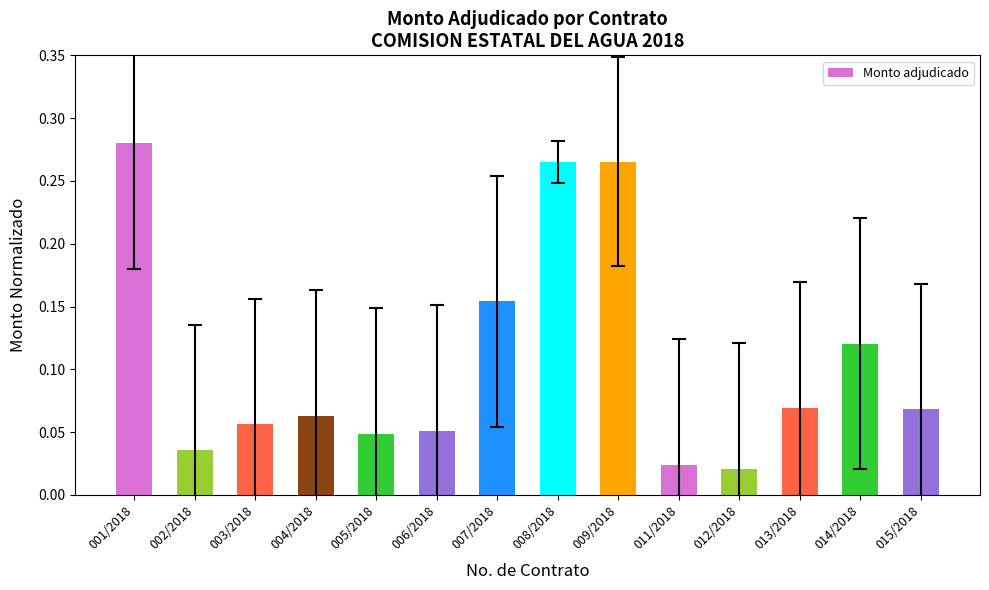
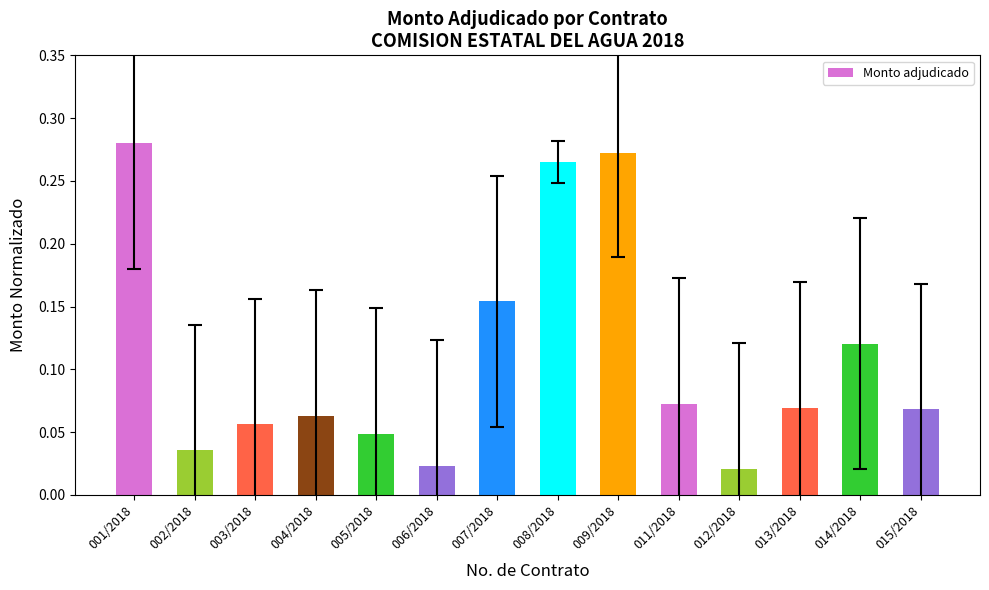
Monto adjudicado, 006/2018: 0.051 -> 0.023
Monto adjudicado, 009/2018: 0.265 -> 0.273
Monto adjudicado, 011/2018: 0.024 -> 0.072
